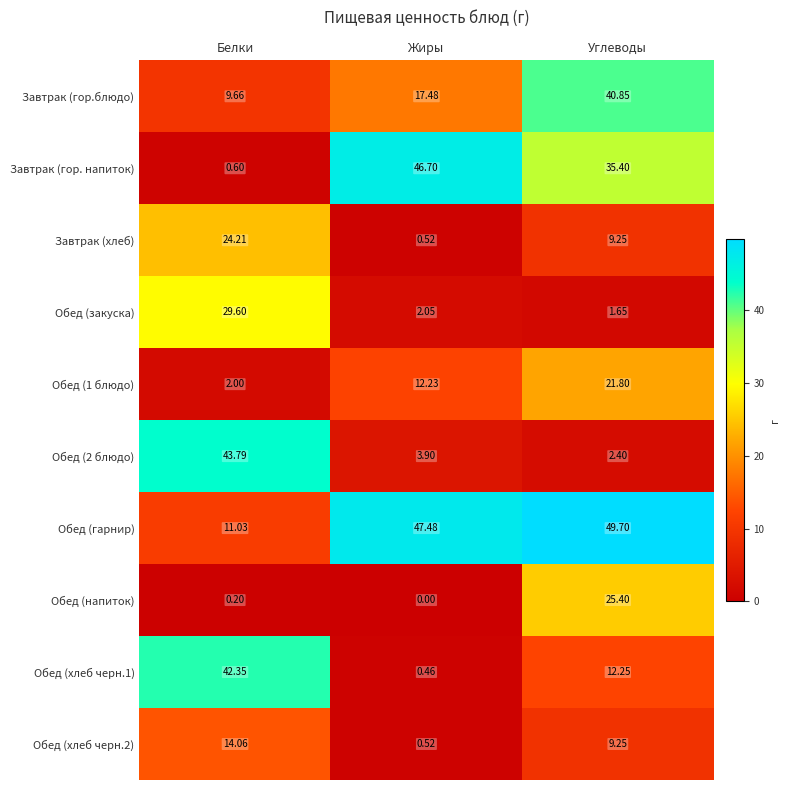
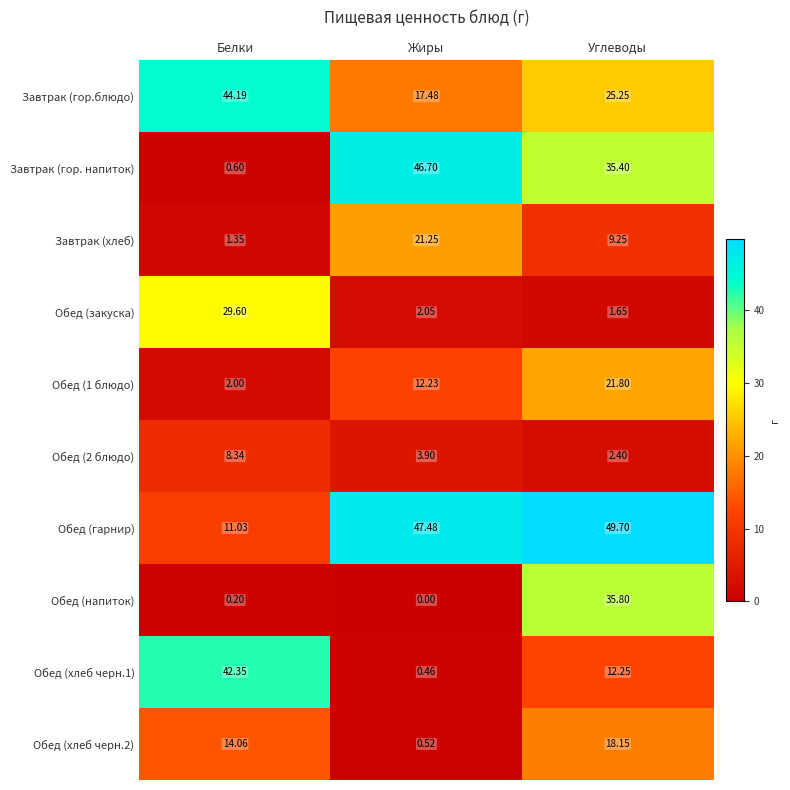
Завтрак (гор.блюдо), Белки: 9.66 -> 44.19
Завтрак (гор.блюдо), Углеводы: 40.85 -> 25.25
Завтрак (хлеб), Белки: 24.21 -> 1.35
Завтрак (хлеб), Жиры: 0.52 -> 21.25
Обед (2 блюдо), Белки: 43.79 -> 8.34
Обед (напиток), Углеводы: 25.40 -> 35.80
Обед (хлеб черн.2), Углеводы: 9.25 -> 18.15
